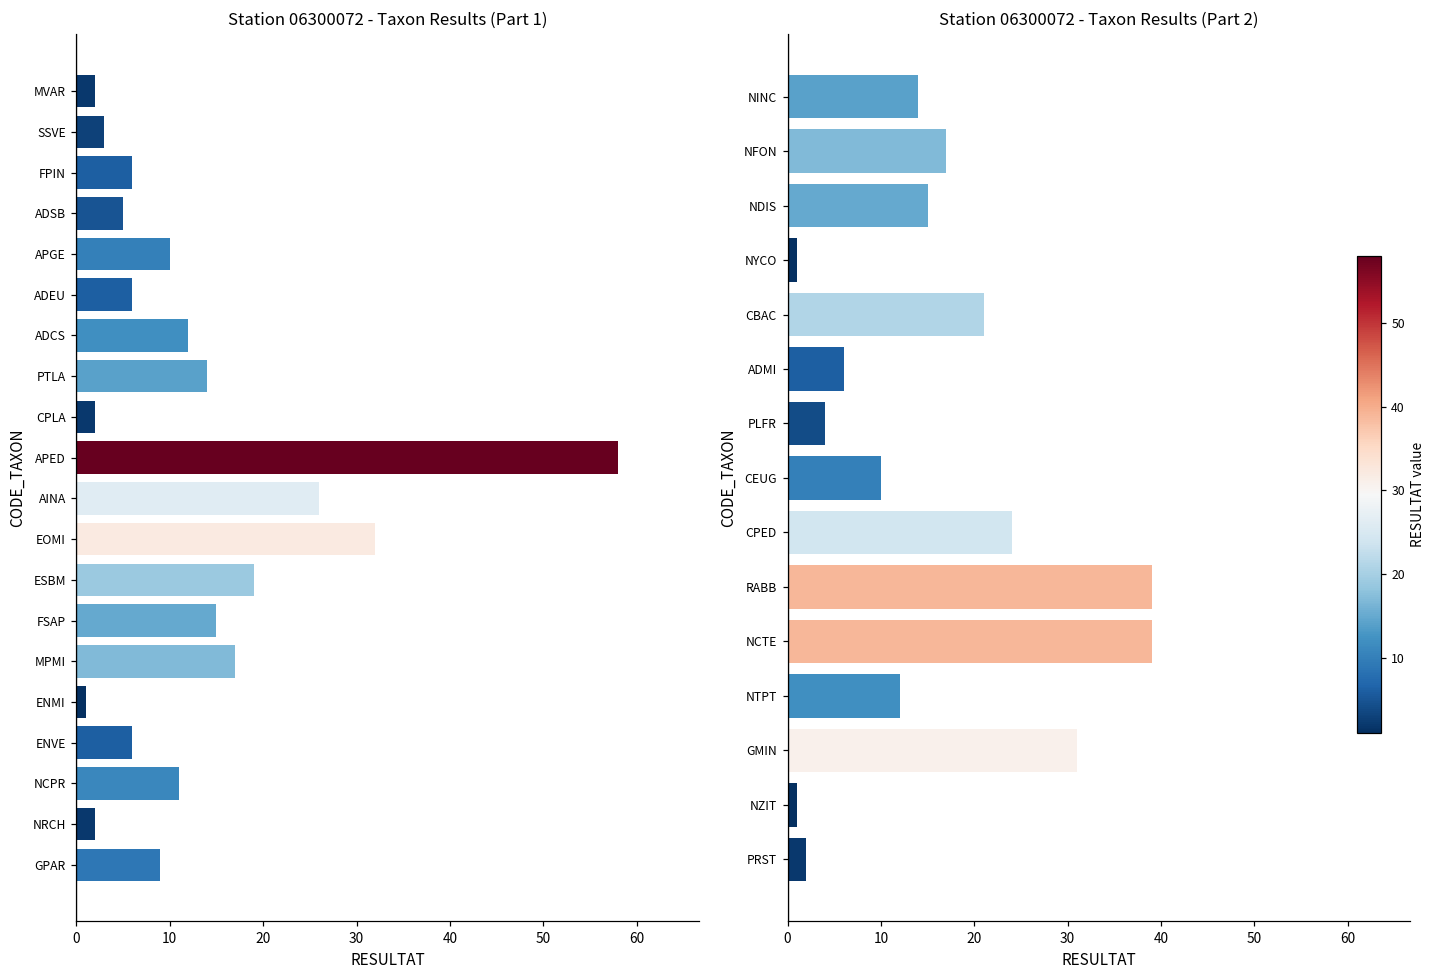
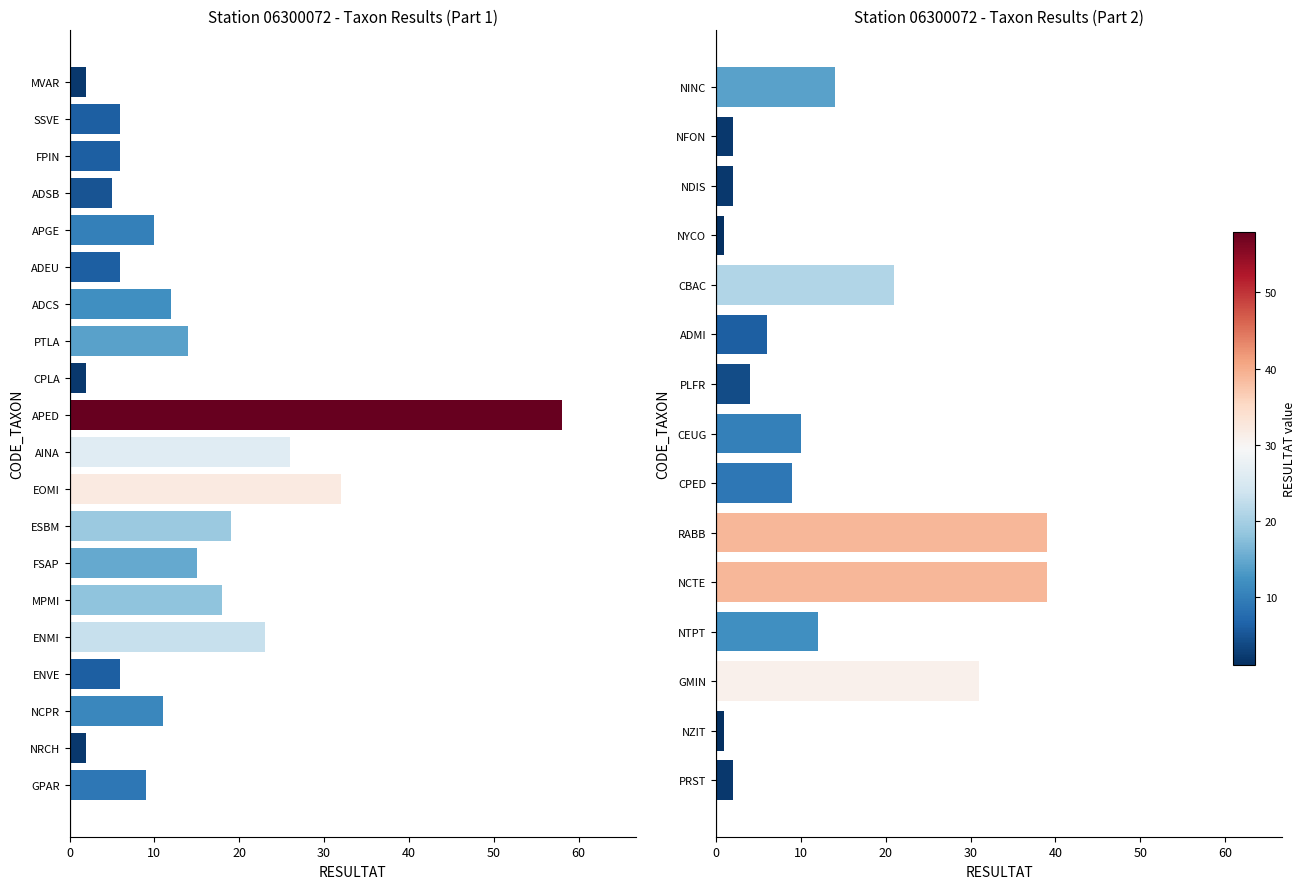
Station 06300072 - Taxon Results (Part 1), SSVE: 3 -> 6
Station 06300072 - Taxon Results (Part 1), MPMI: 17 -> 18
Station 06300072 - Taxon Results (Part 1), ENMI: 1 -> 23
Station 06300072 - Taxon Results (Part 2), NFON: 17 -> 2
Station 06300072 - Taxon Results (Part 2), NDIS: 15 -> 2
Station 06300072 - Taxon Results (Part 2), CPED: 24 -> 9
